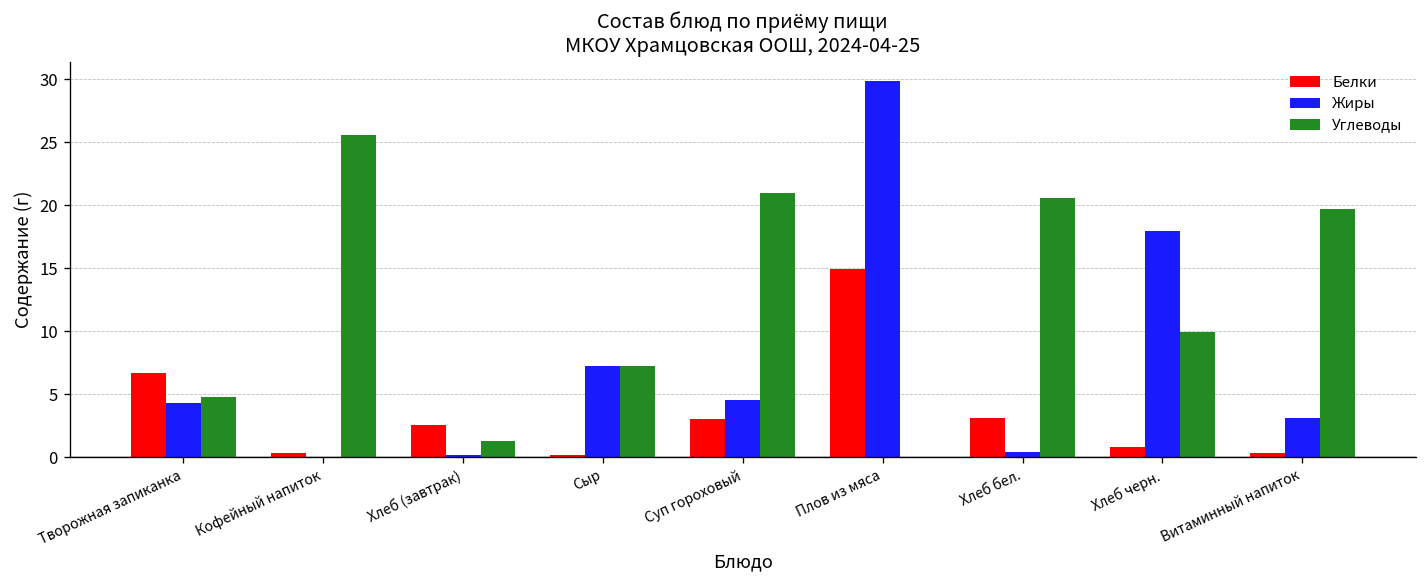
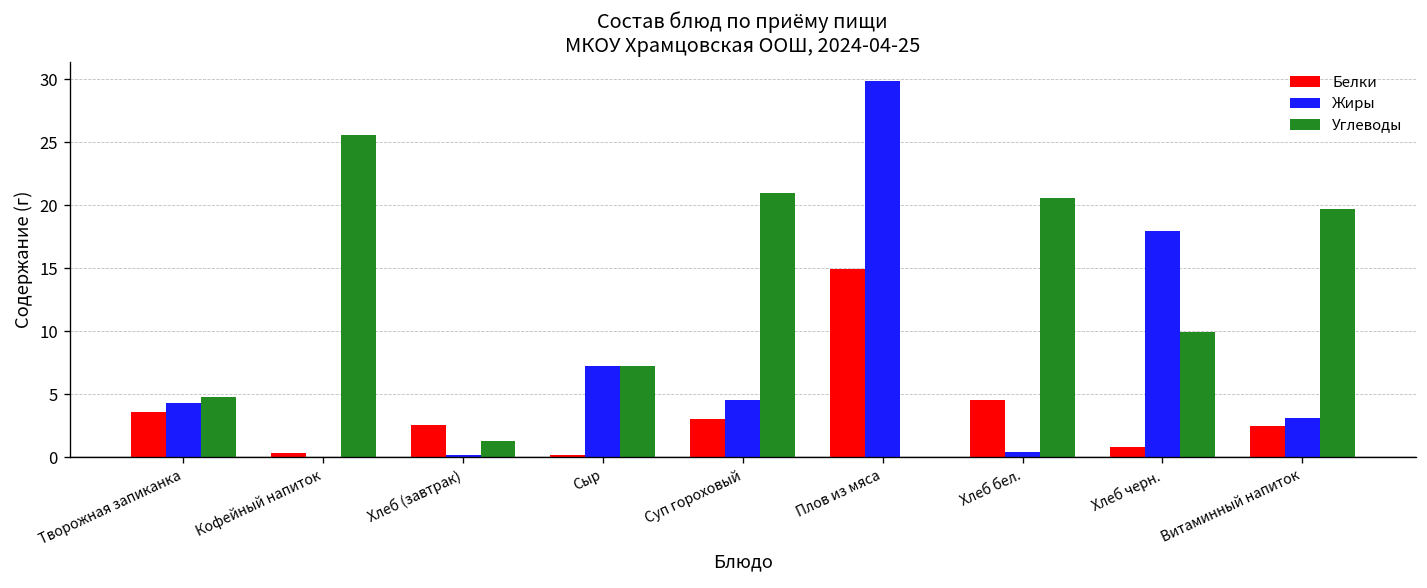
Белки, Творожная запиканка: 6.7 -> 3.6
Белки, Хлеб бел.: 3.1 -> 4.5
Белки, Витаминный напиток: 0.3 -> 2.5
